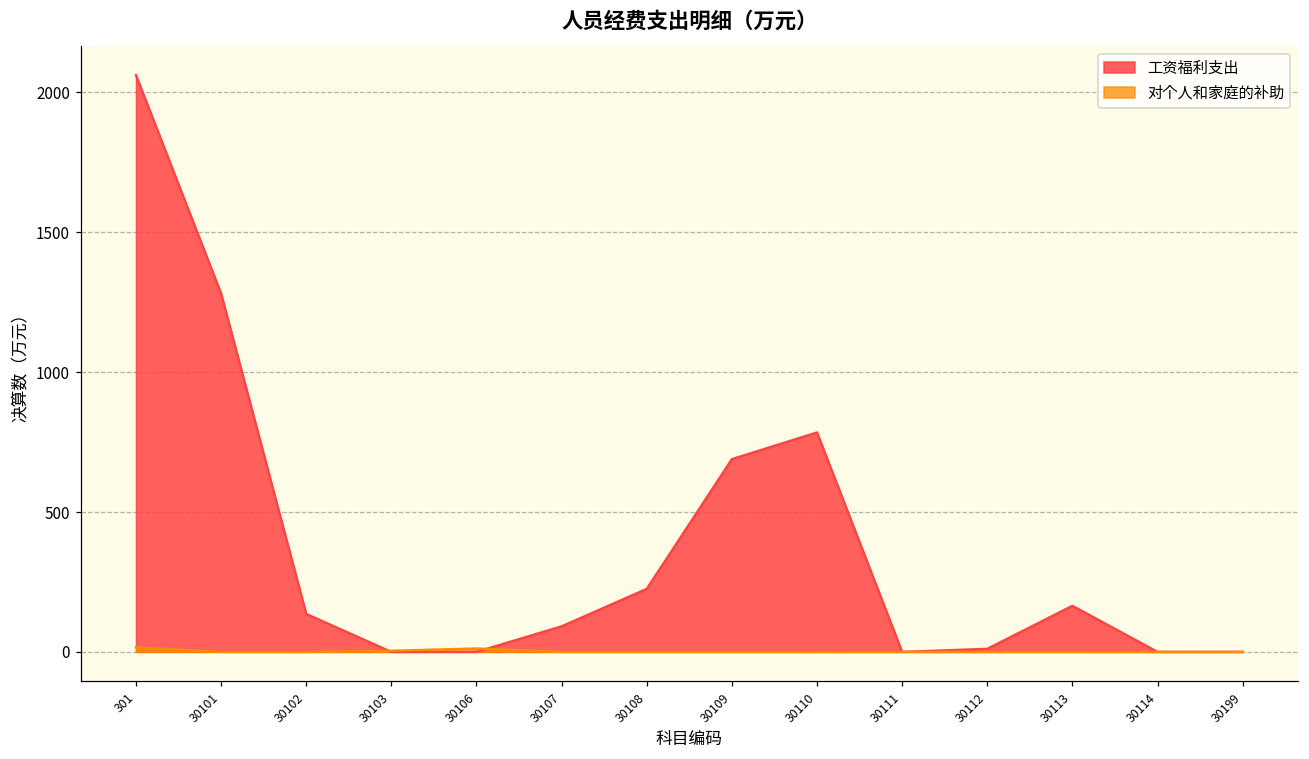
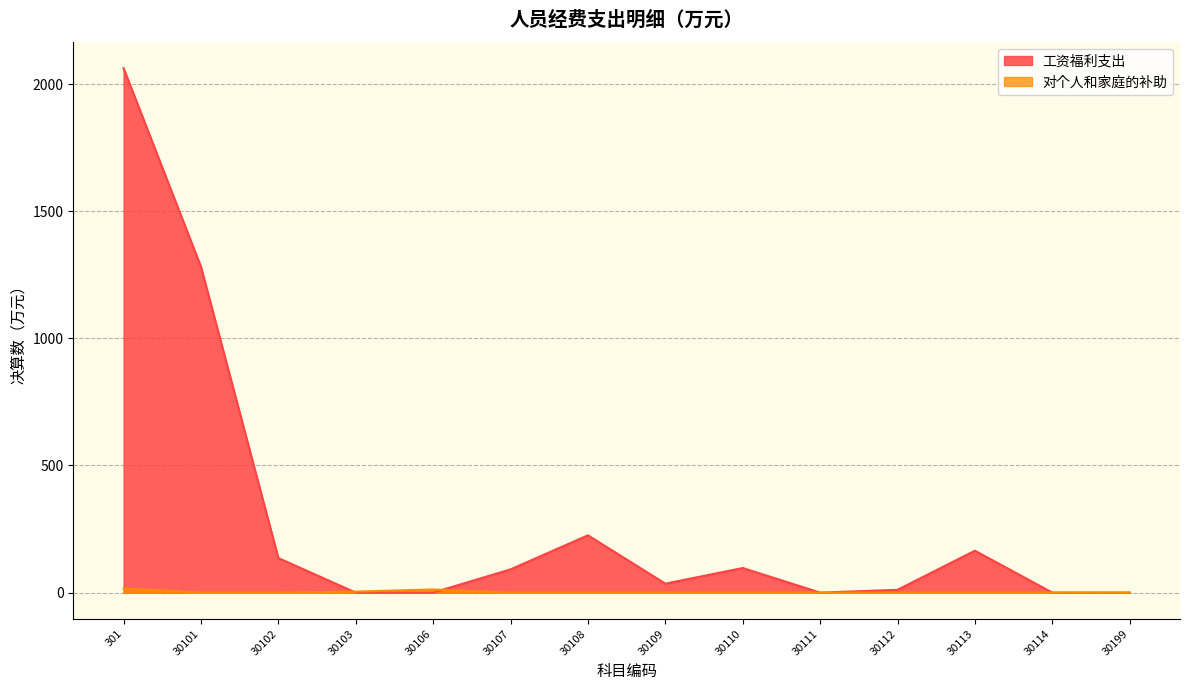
工资福利支出, 30109: 690 -> 40
工资福利支出, 30110: 780 -> 100
